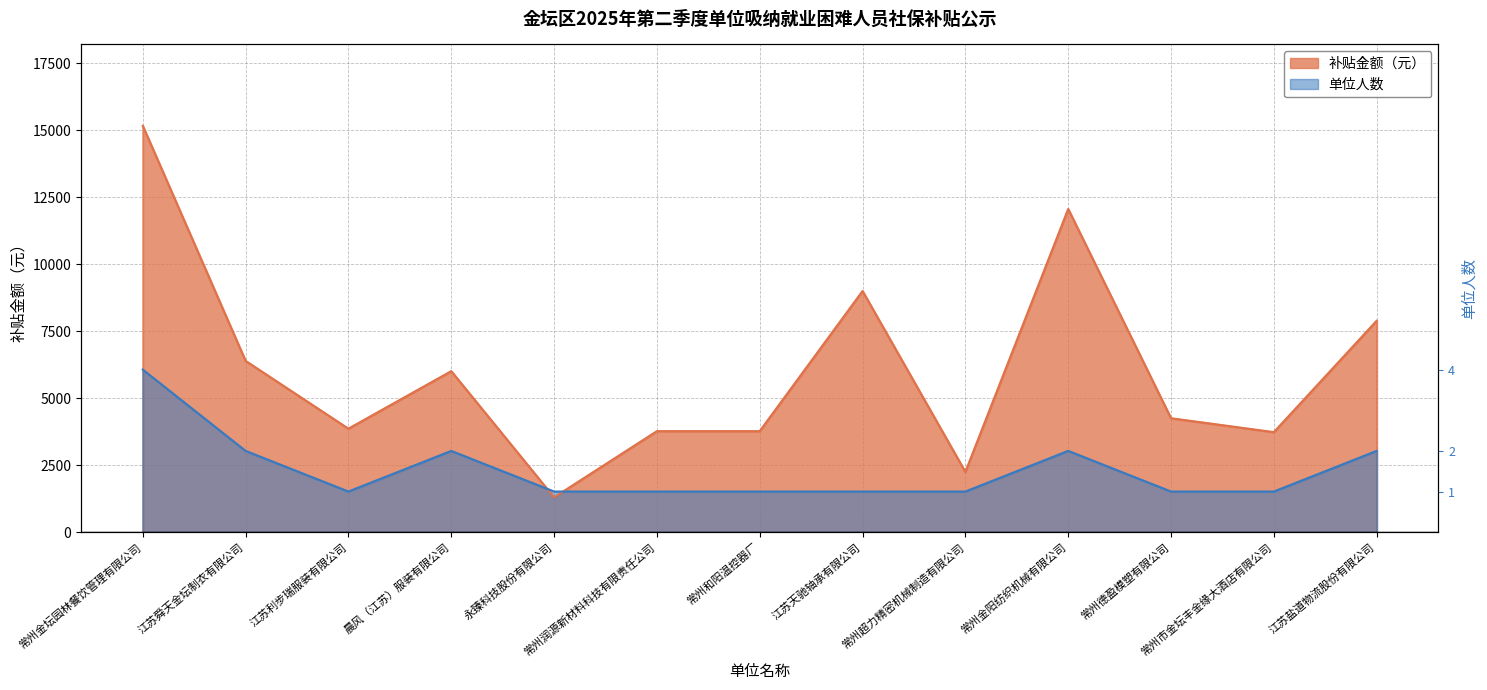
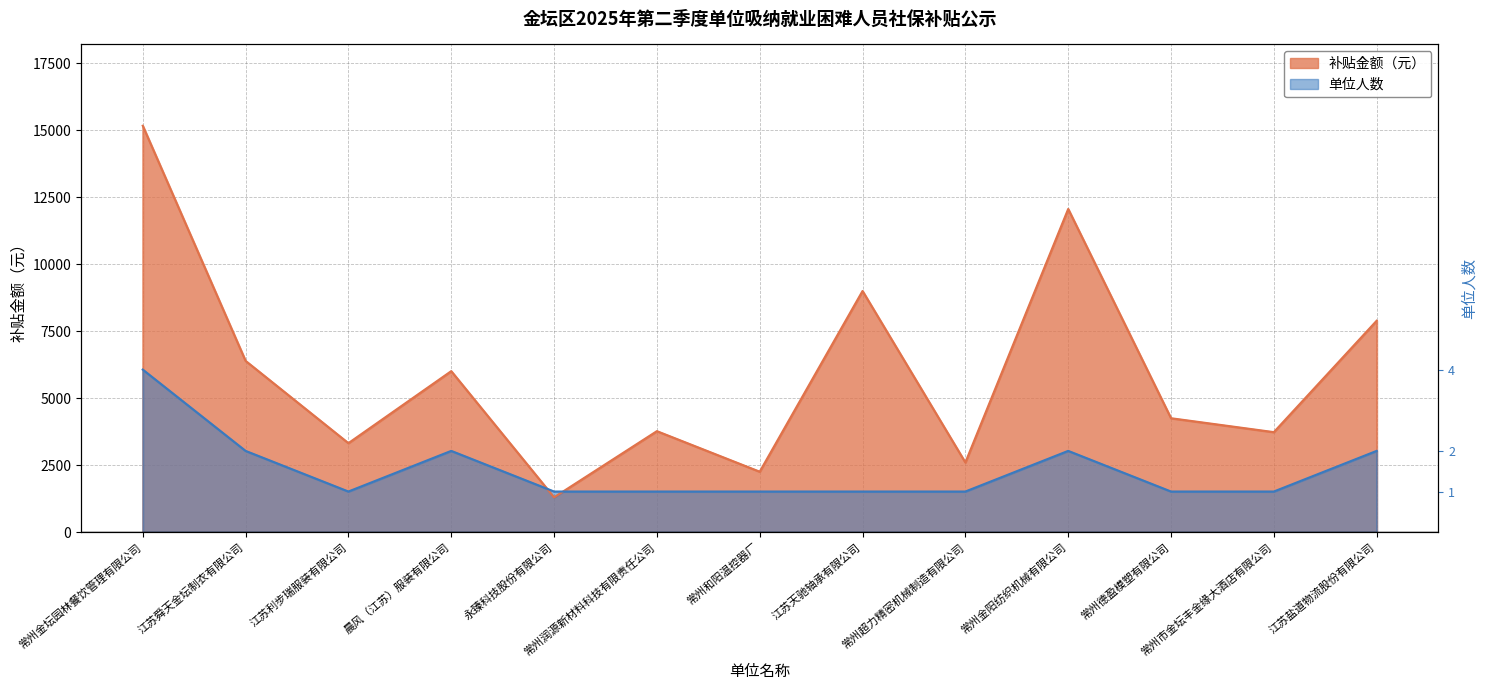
补贴金额（元）, 江苏利步瑞服装有限公司: 3900 -> 3300
补贴金额（元）, 常州和阳温控器厂: 3800 -> 2300
补贴金额（元）, 常州超力精密机械制造有限公司: 2200 -> 2600
